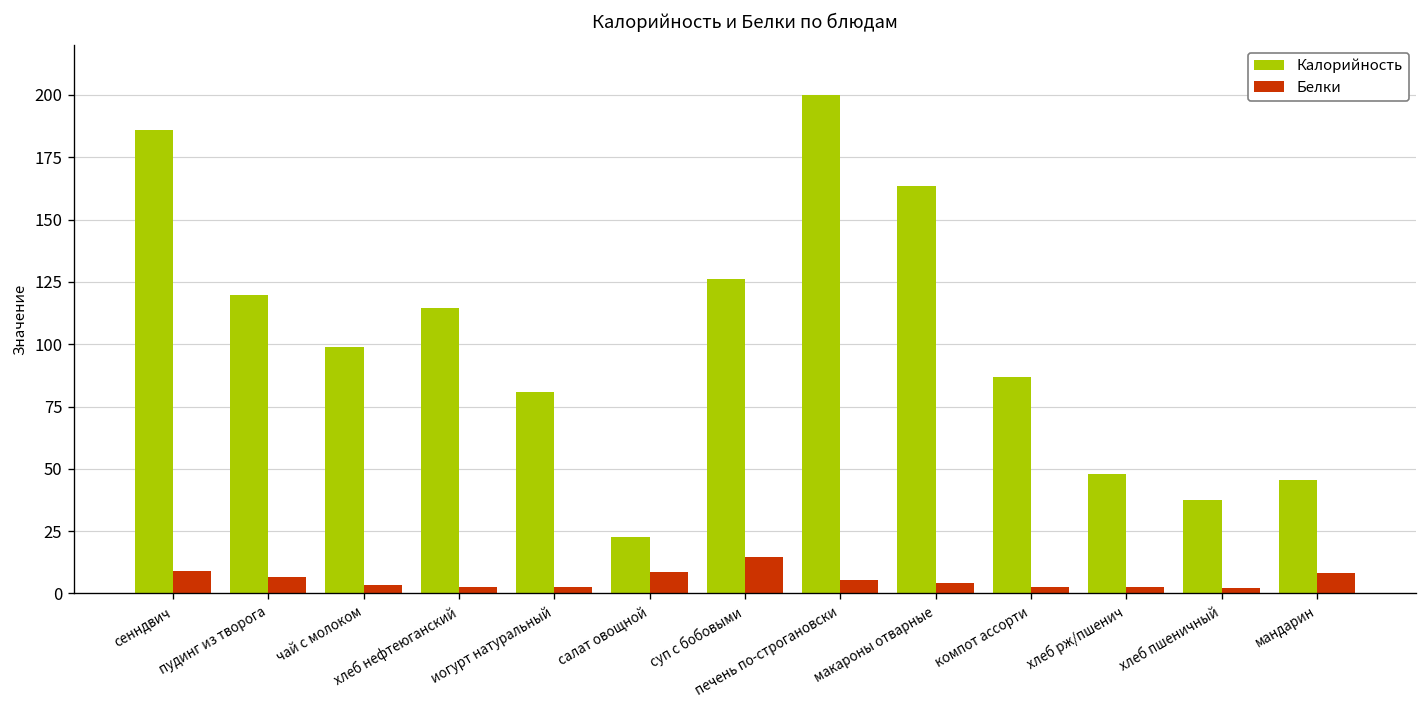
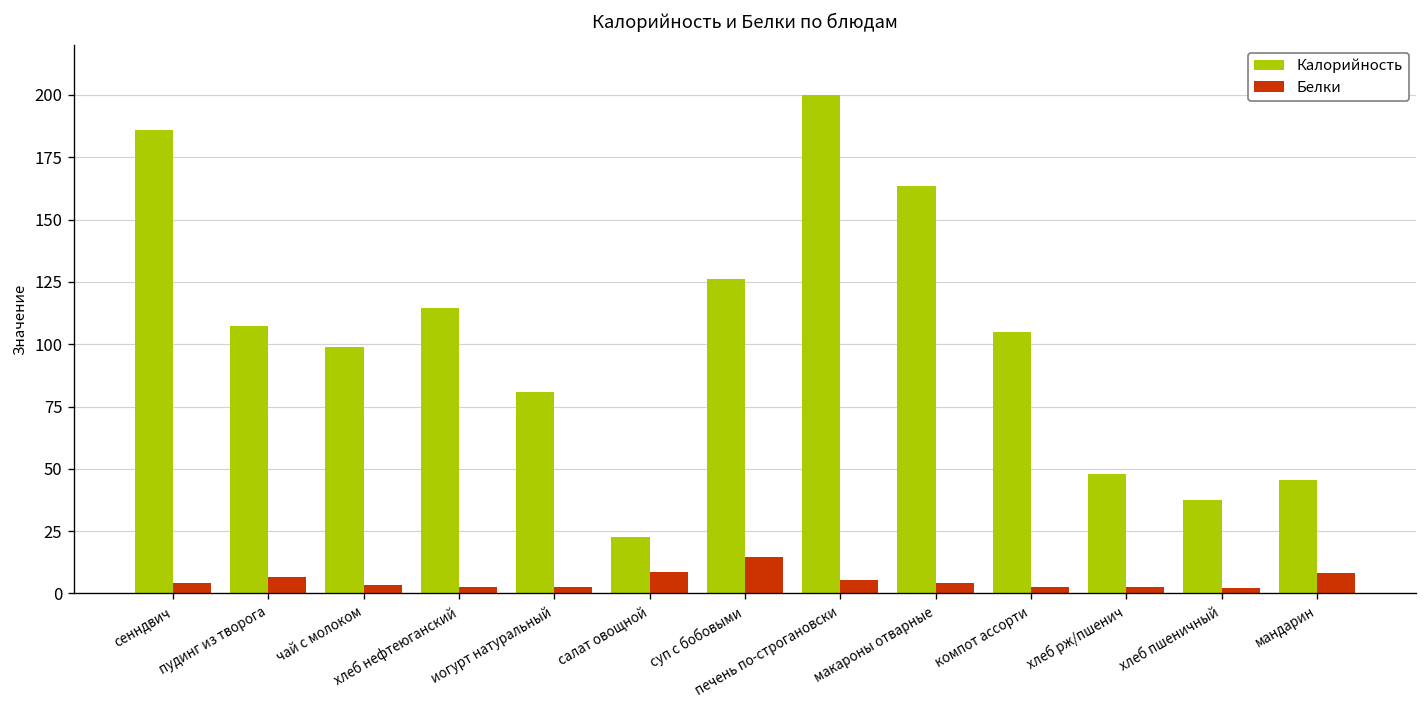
Белки, сенндвич: 9 -> 4
Калорийность, пудинг из творога: 120 -> 107
Калорийность, компот ассорти: 87 -> 105
